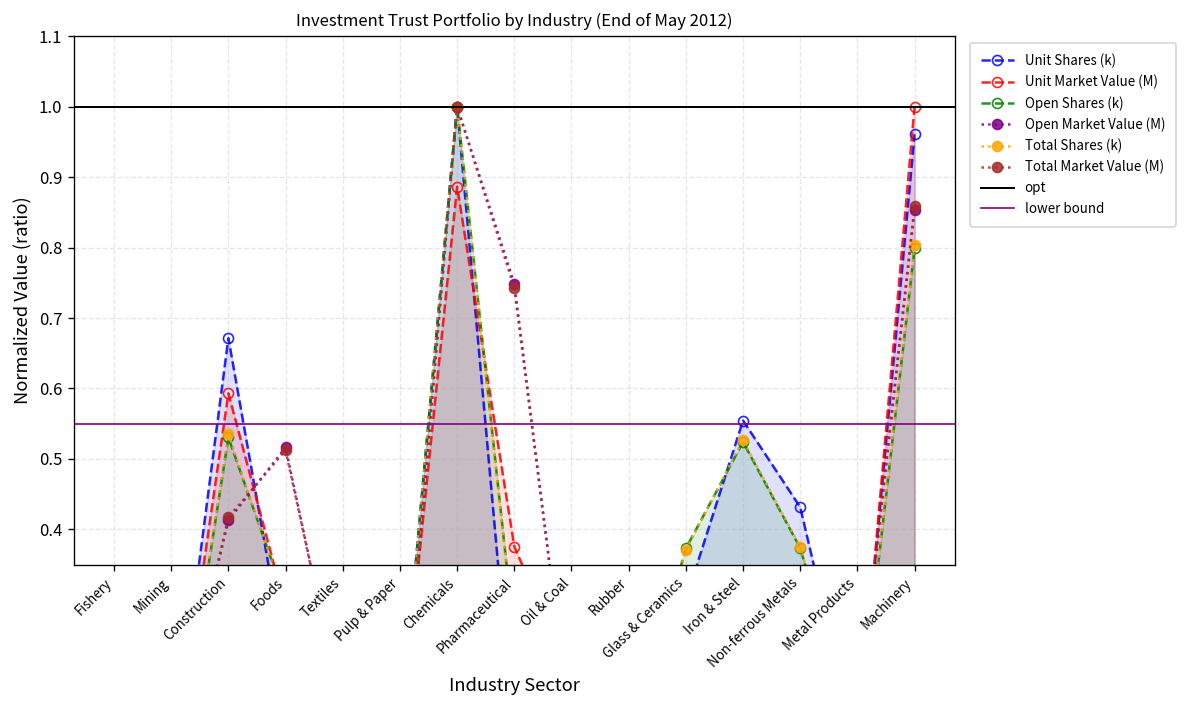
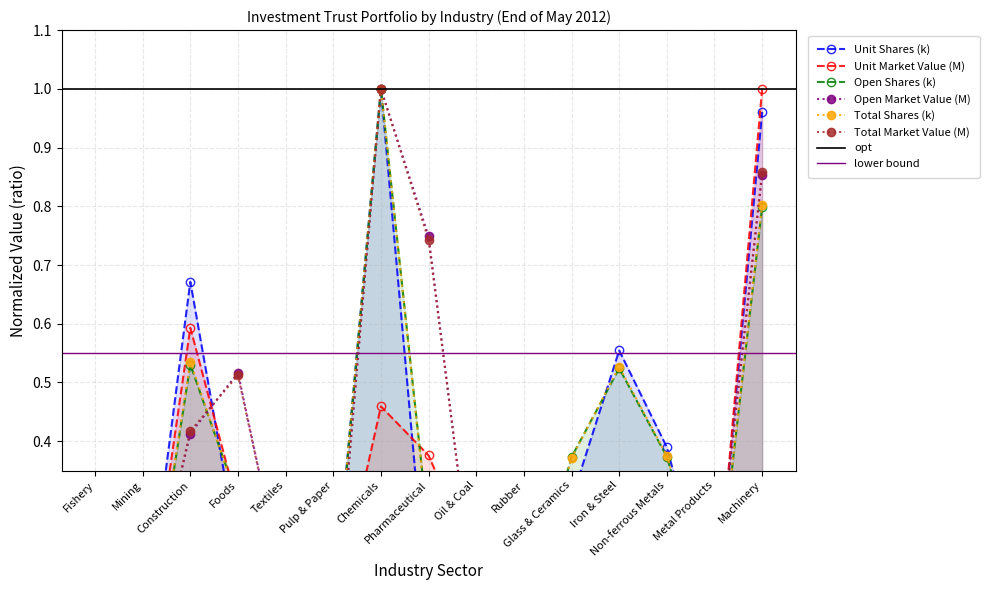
Unit Market Value (M), Chemicals: 0.89 -> 0.46
Unit Shares (k), Non-ferrous Metals: 0.43 -> 0.39
